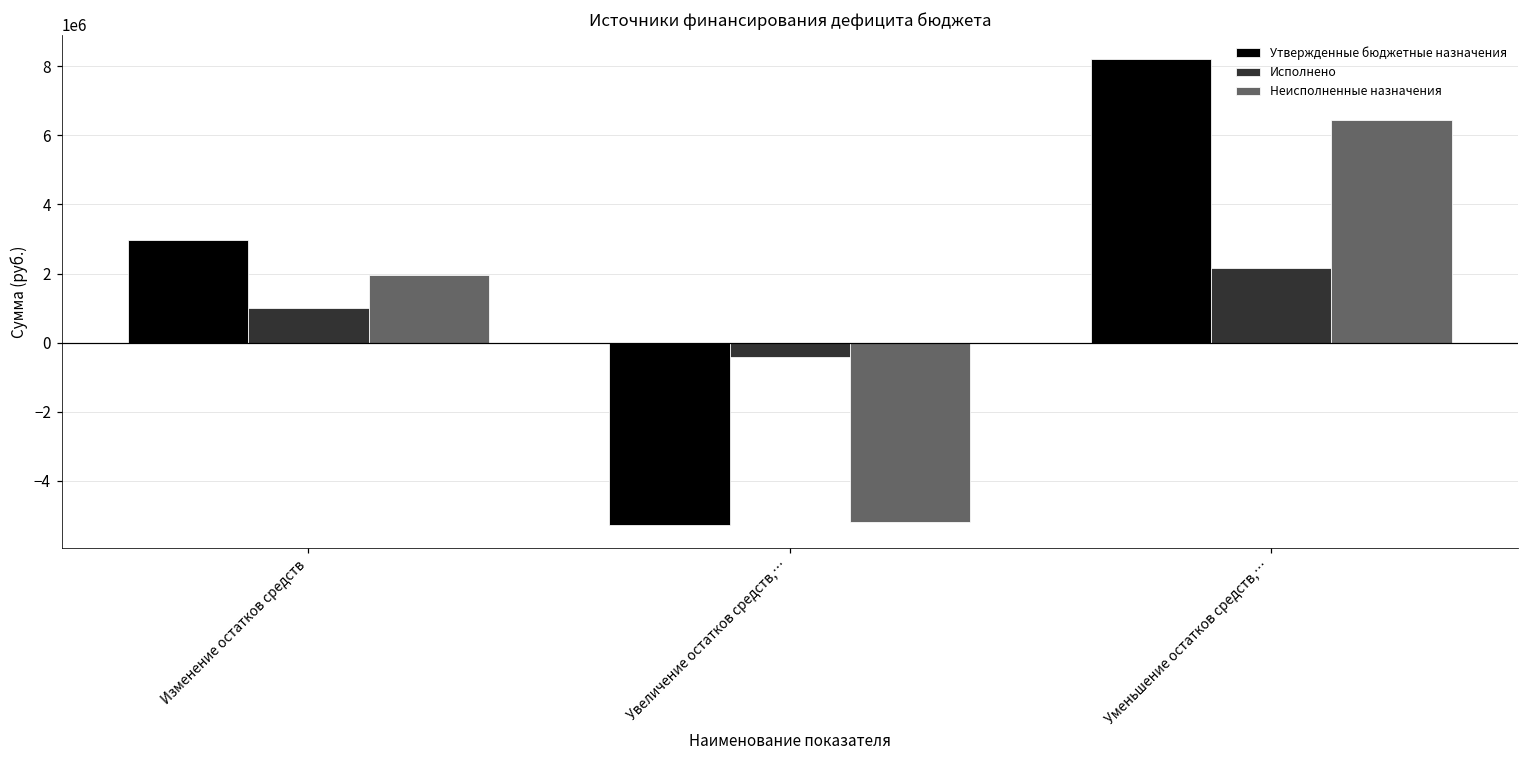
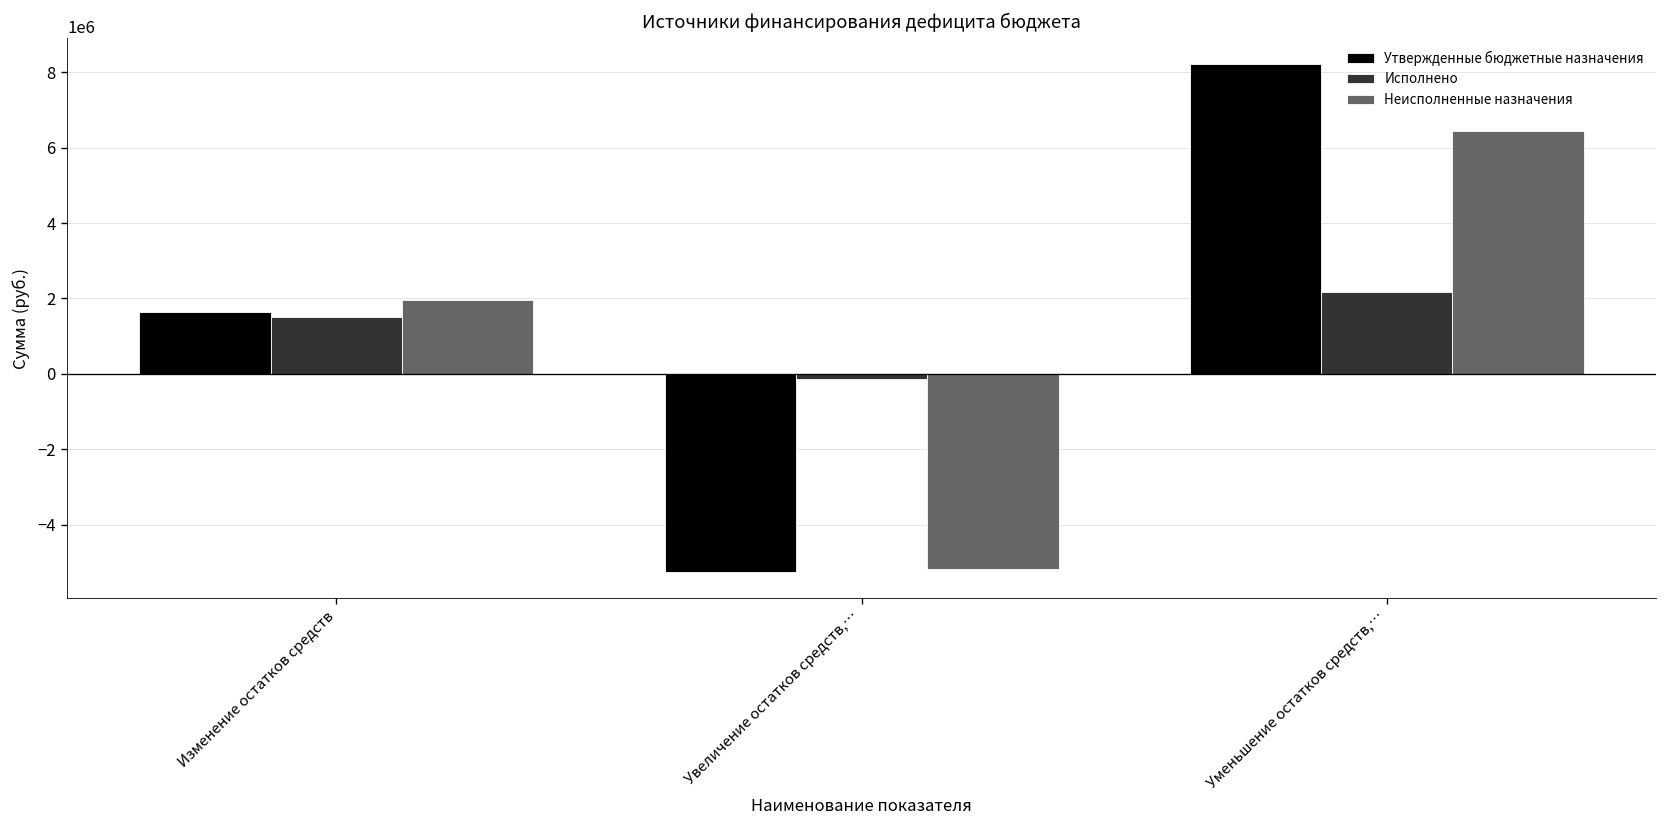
Утвержденные бюджетные назначения, Изменение остатков средств: 3000000 -> 1600000
Исполнено, Изменение остатков средств: 1000000 -> 1500000
Исполнено, Увеличение остатков средств,…: -400000 -> -100000
